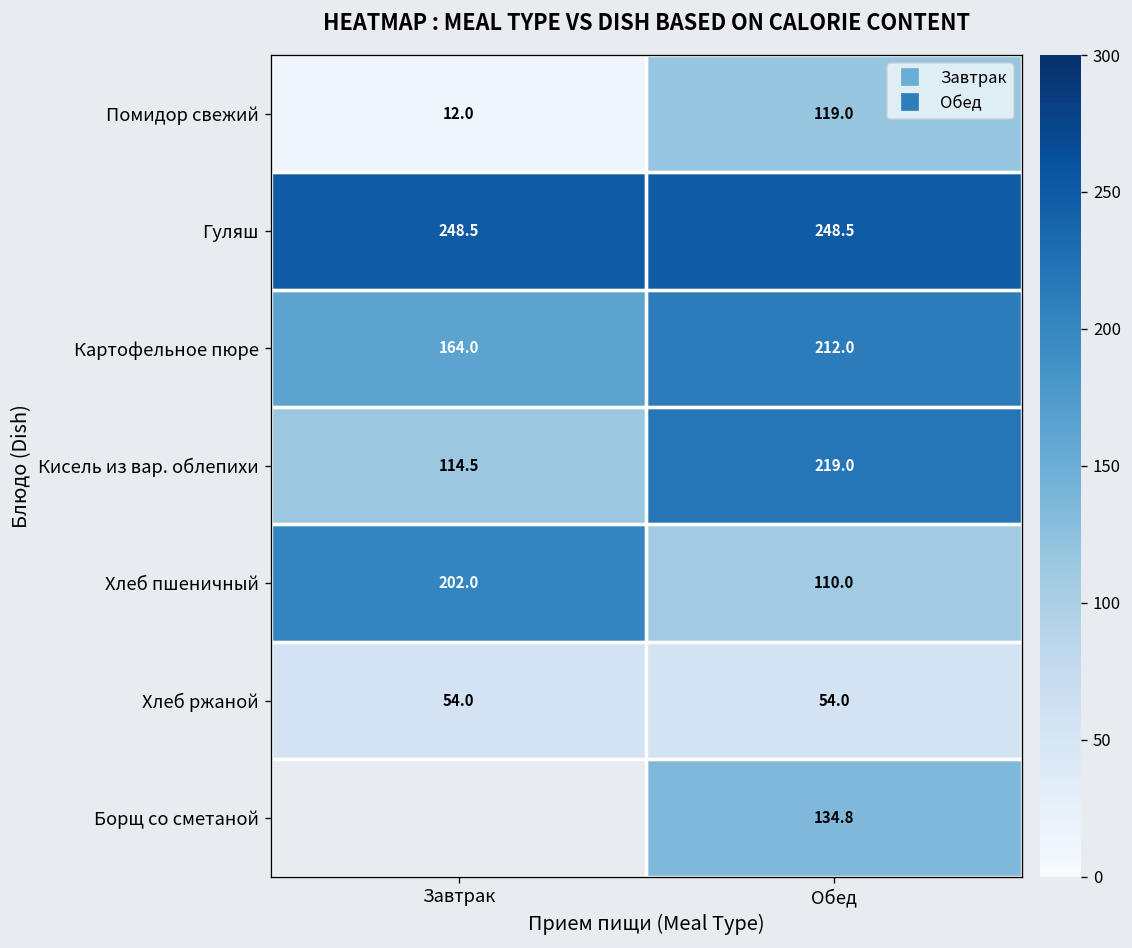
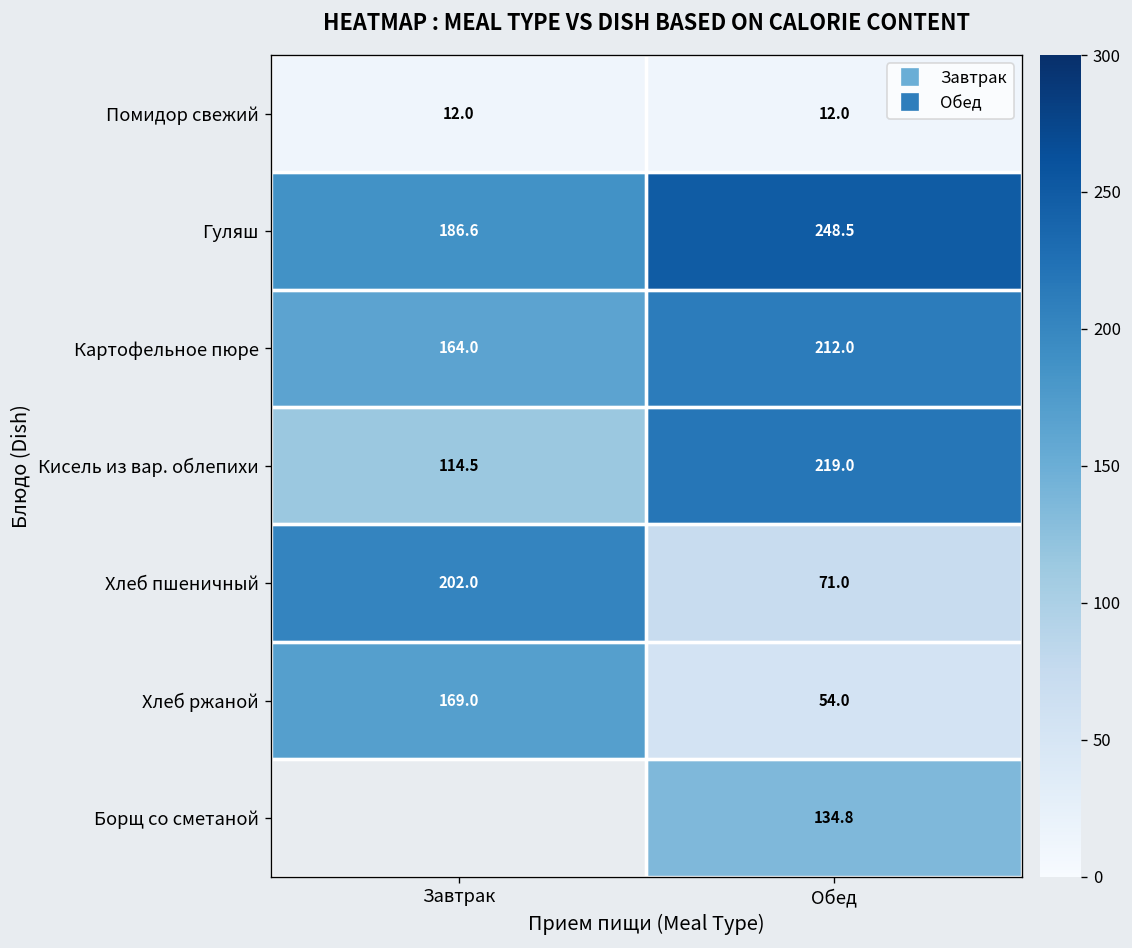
Помидор свежий, Обед: 119.0 -> 12.0
Гуляш, Завтрак: 248.5 -> 186.6
Хлеб пшеничный, Обед: 110.0 -> 71.0
Хлеб ржаной, Завтрак: 54.0 -> 169.0
